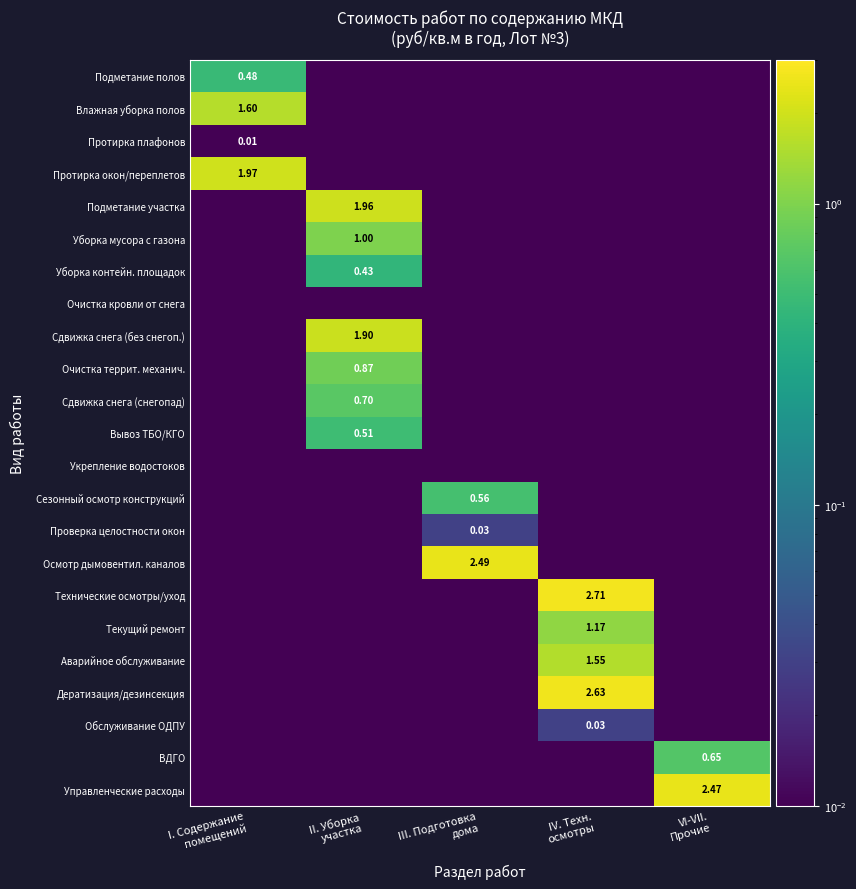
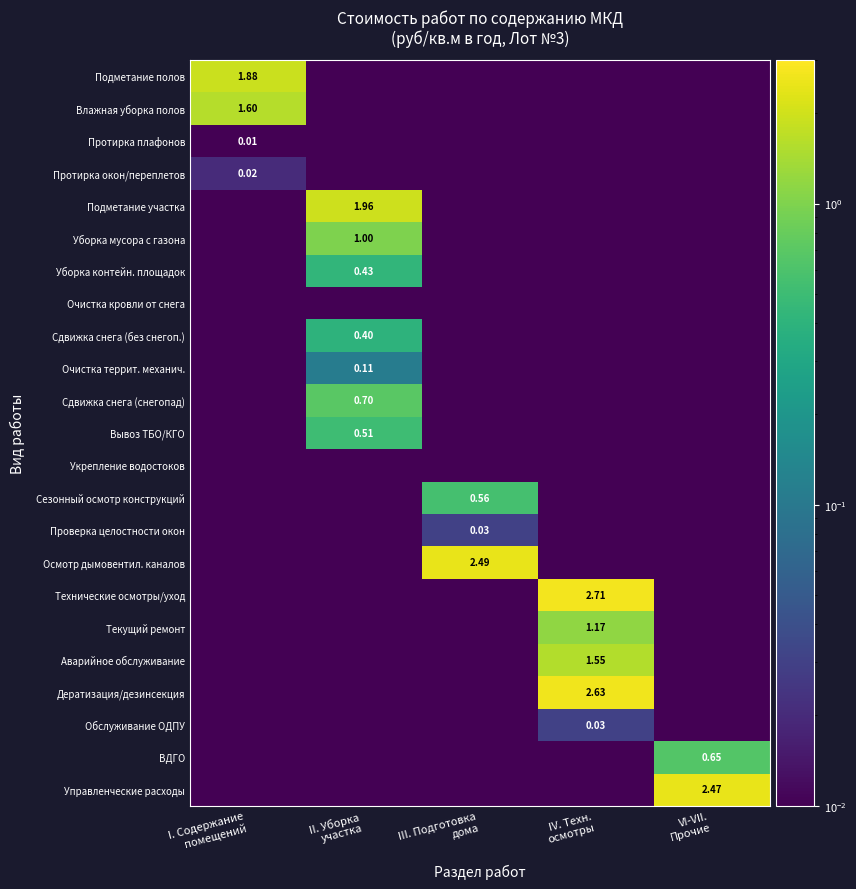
Подметание полов, I. Содержание помещений: 0.48 -> 1.88
Протирка окон/переплетов, I. Содержание помещений: 1.97 -> 0.02
Сдвижка снега (без снегоп.), II. Уборка участка: 1.90 -> 0.40
Очистка террит. механич., II. Уборка участка: 0.87 -> 0.11
